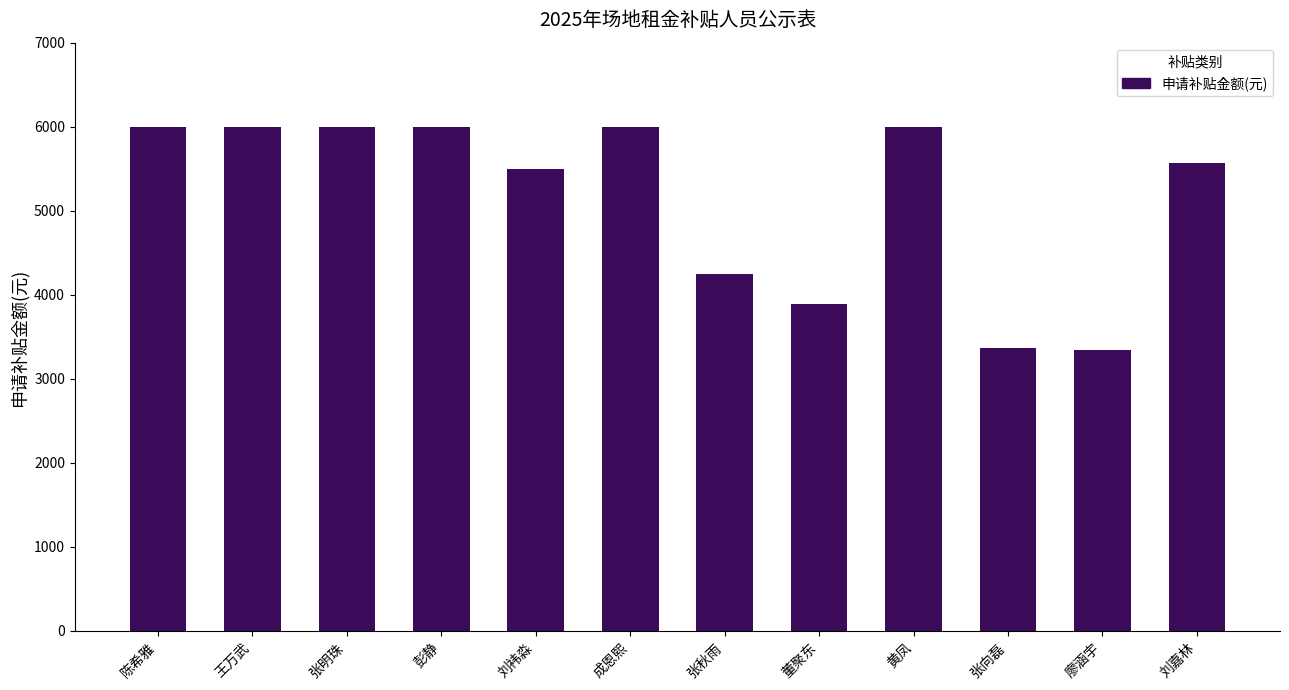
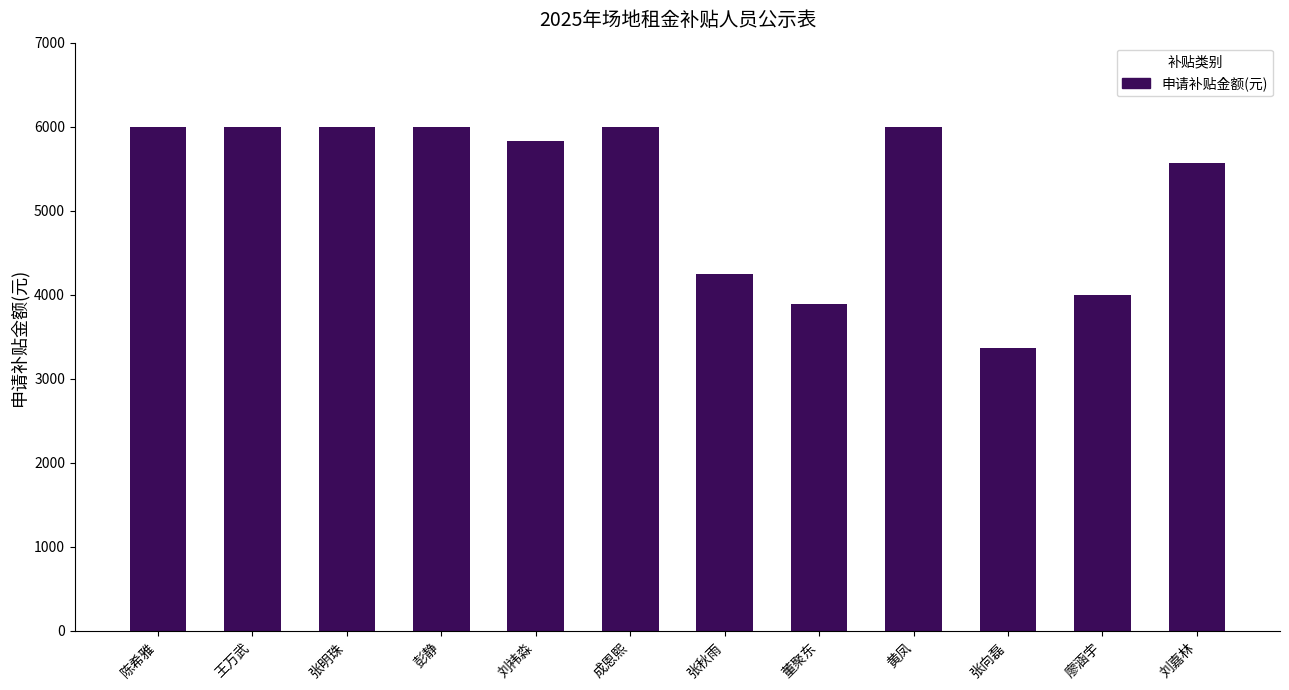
刘袆淼: 5500 -> 5800
廖涵宇: 3300 -> 4000
